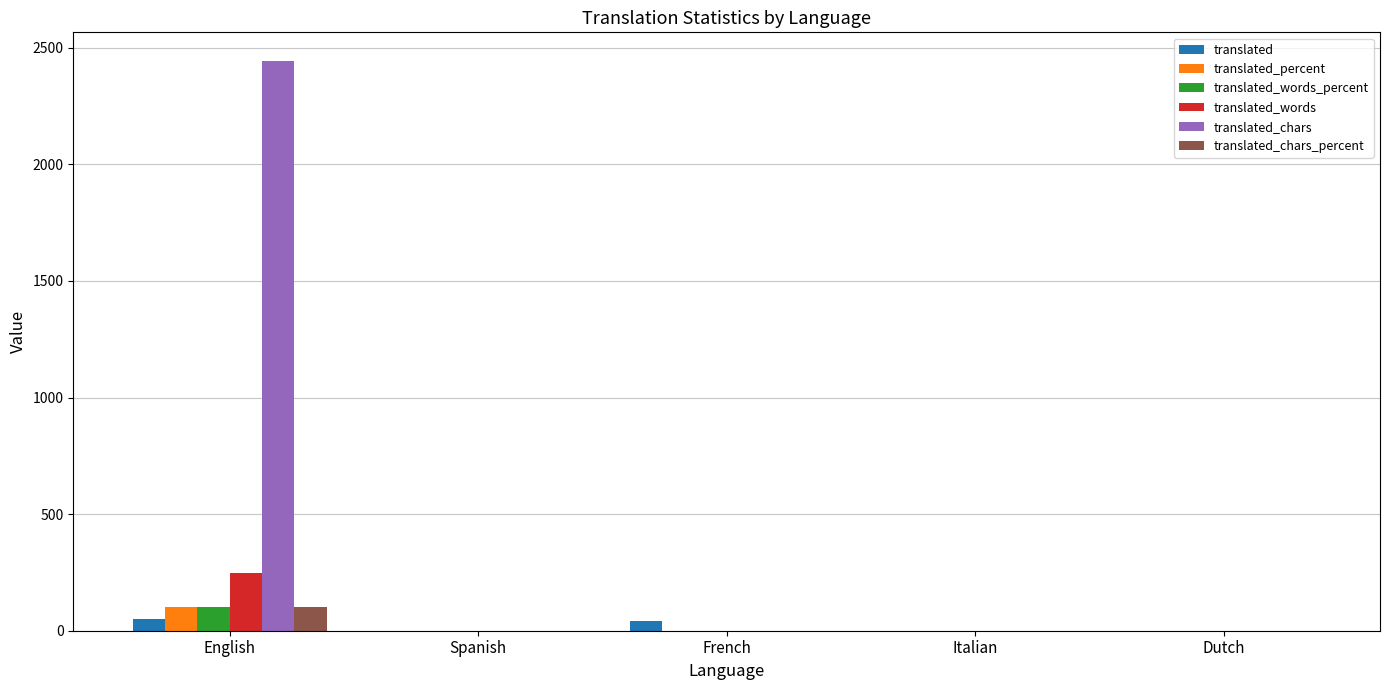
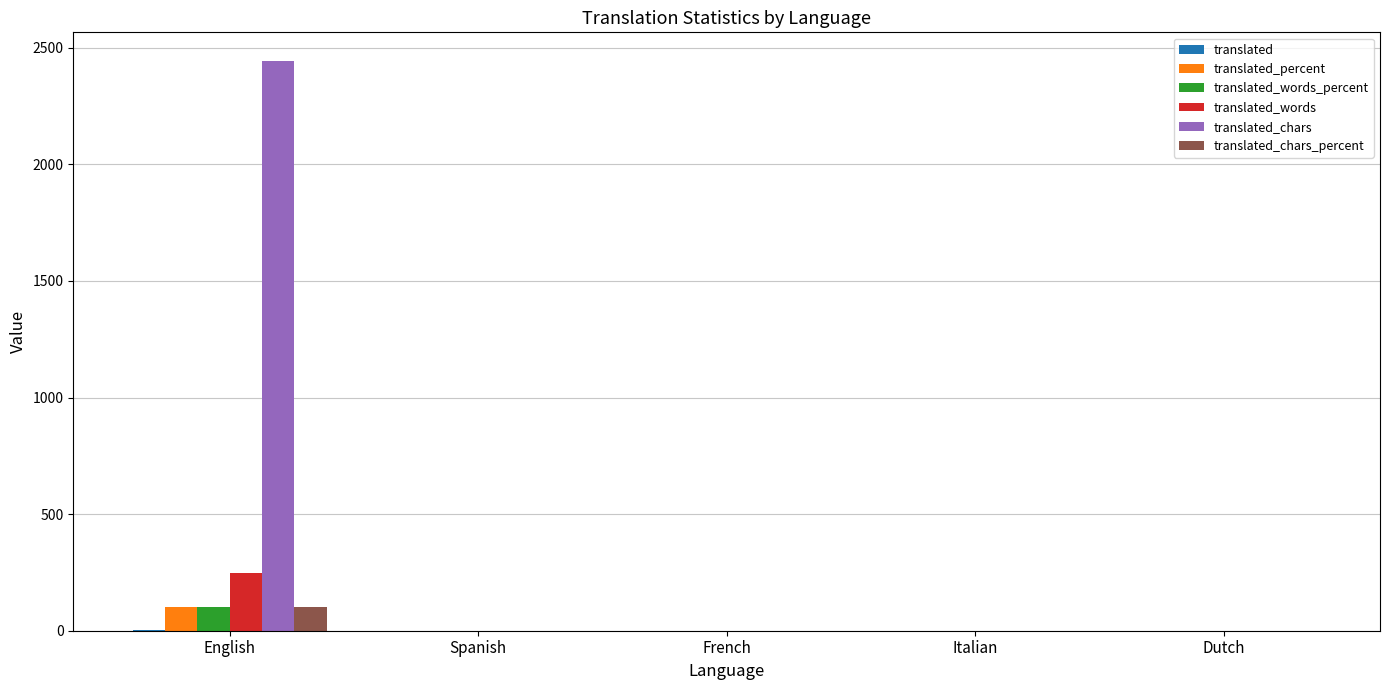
translated, English: 50 -> 0
translated, French: 40 -> 0
